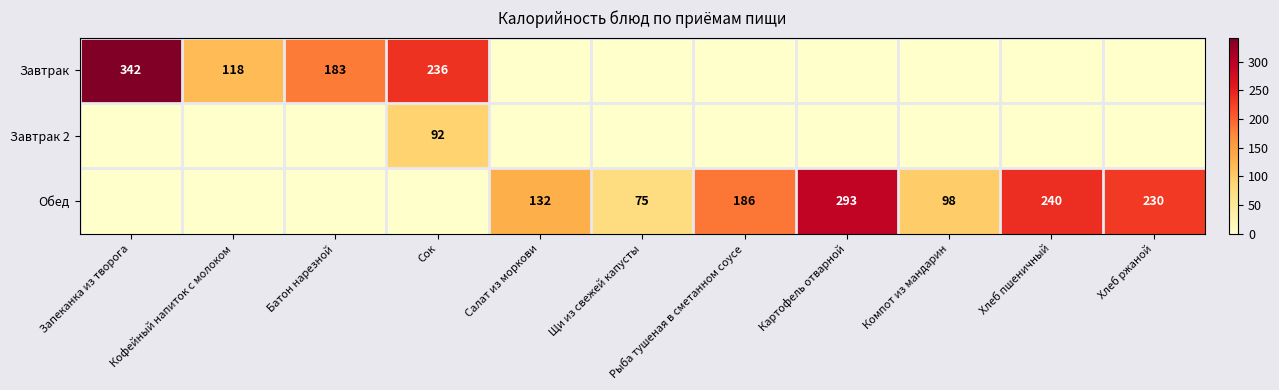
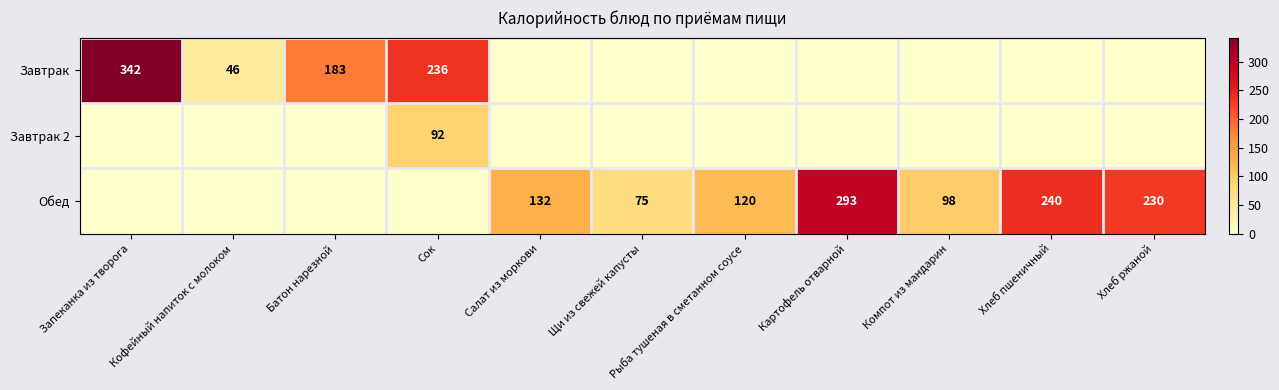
Завтрак, Кофейный напиток с молоком: 118 -> 46
Обед, Рыба тушеная в сметанном соусе: 186 -> 120
